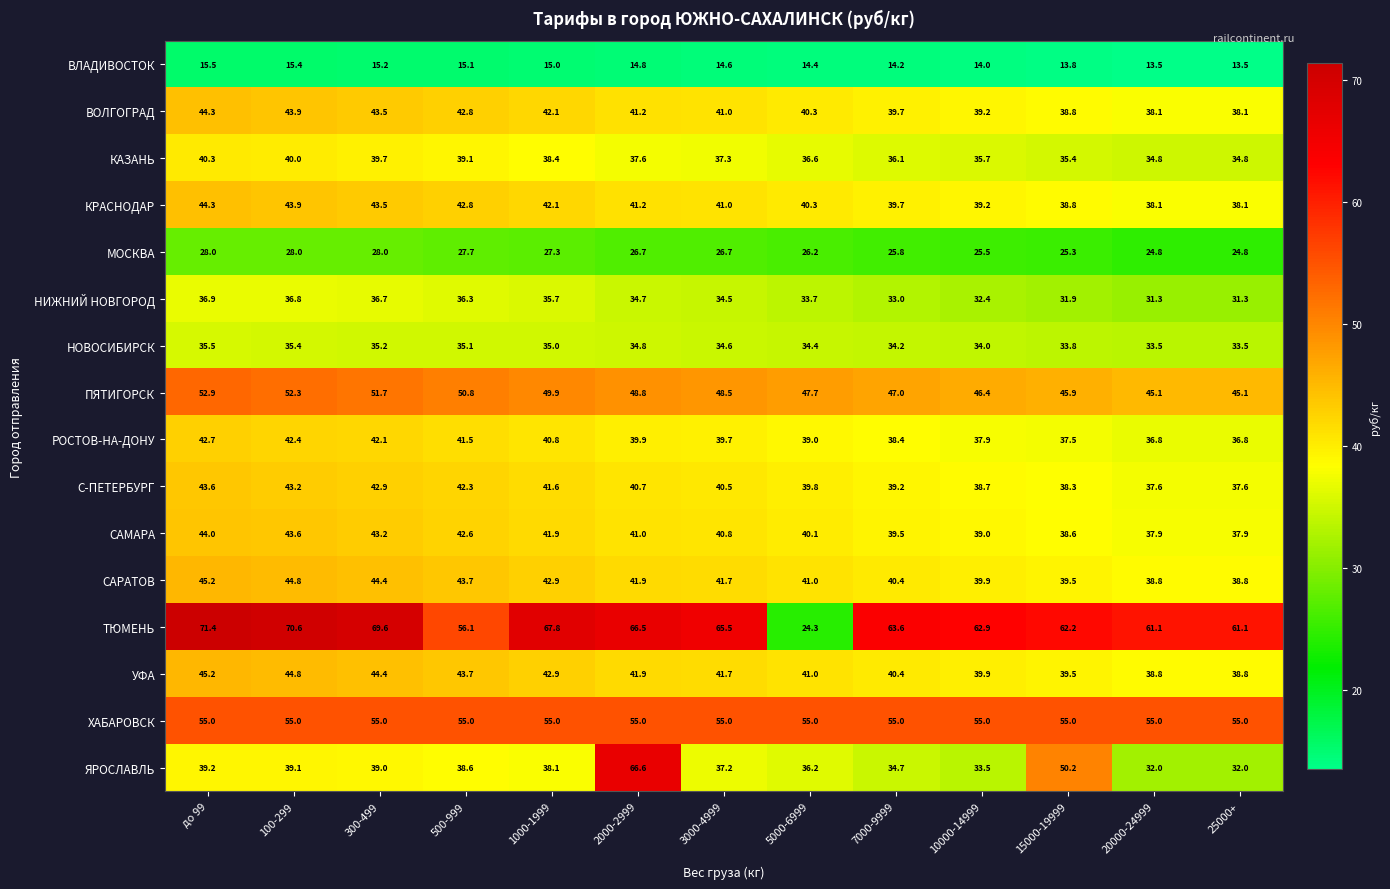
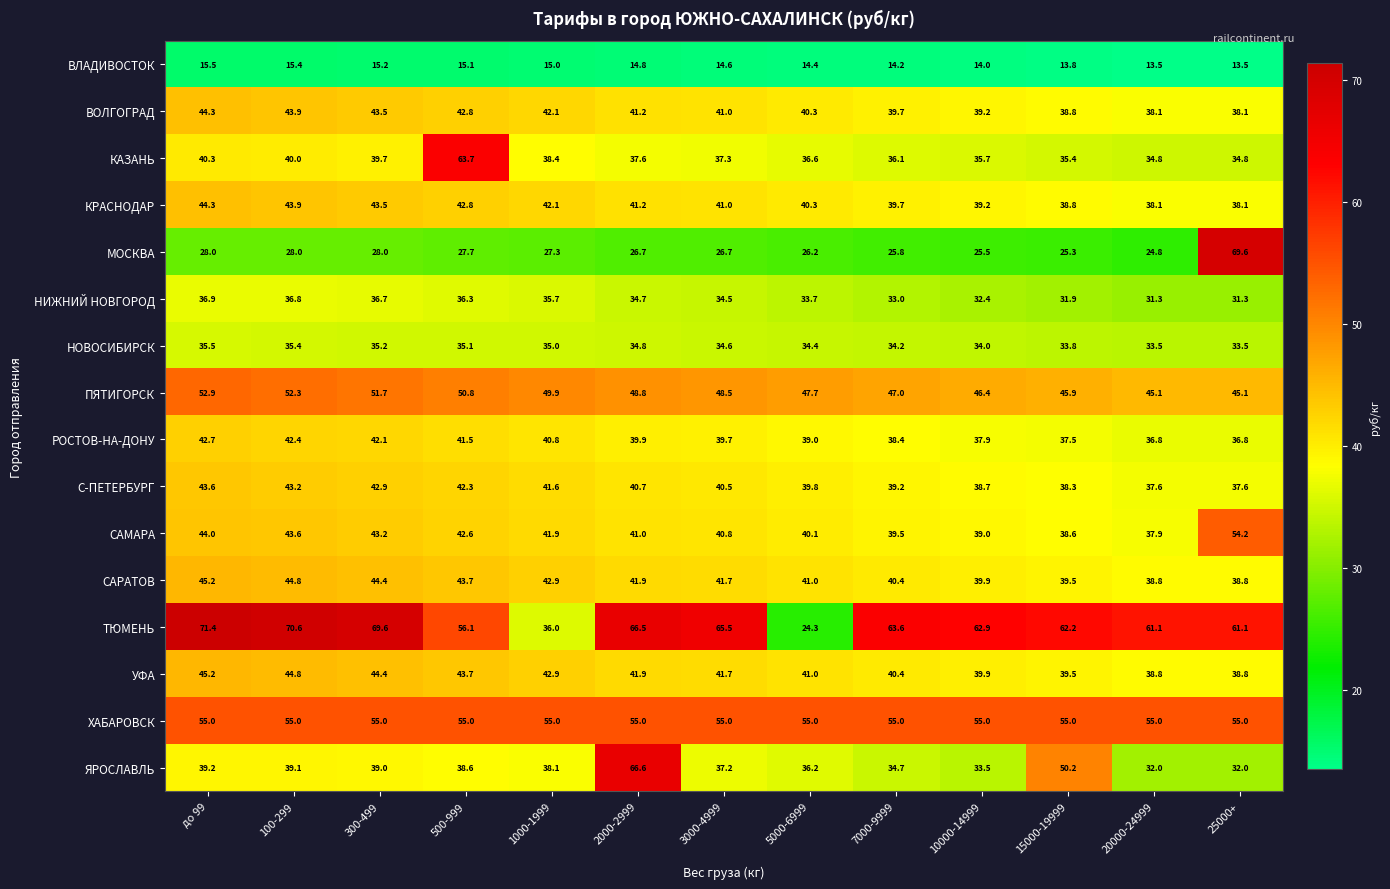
КАЗАНЬ, 500-999: 39.1 -> 63.7
МОСКВА, 25000+: 24.8 -> 69.6
САМАРА, 25000+: 37.9 -> 54.2
ТЮМЕНЬ, 1000-1999: 67.8 -> 36.0
